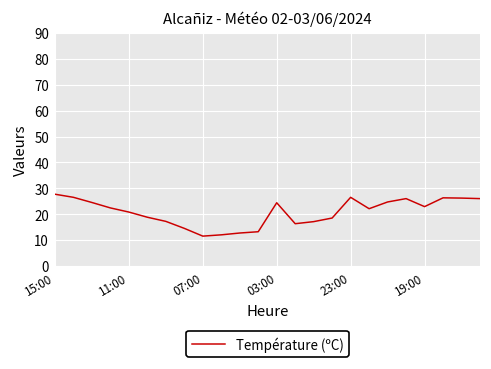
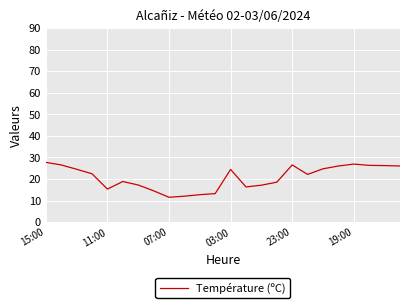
11:00: 21 -> 15
19:00: 23 -> 27
